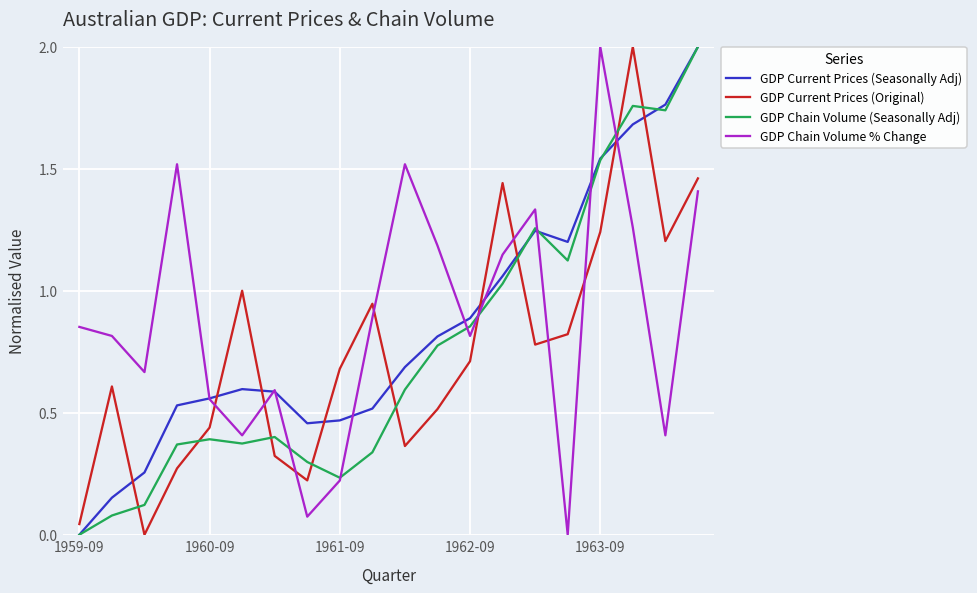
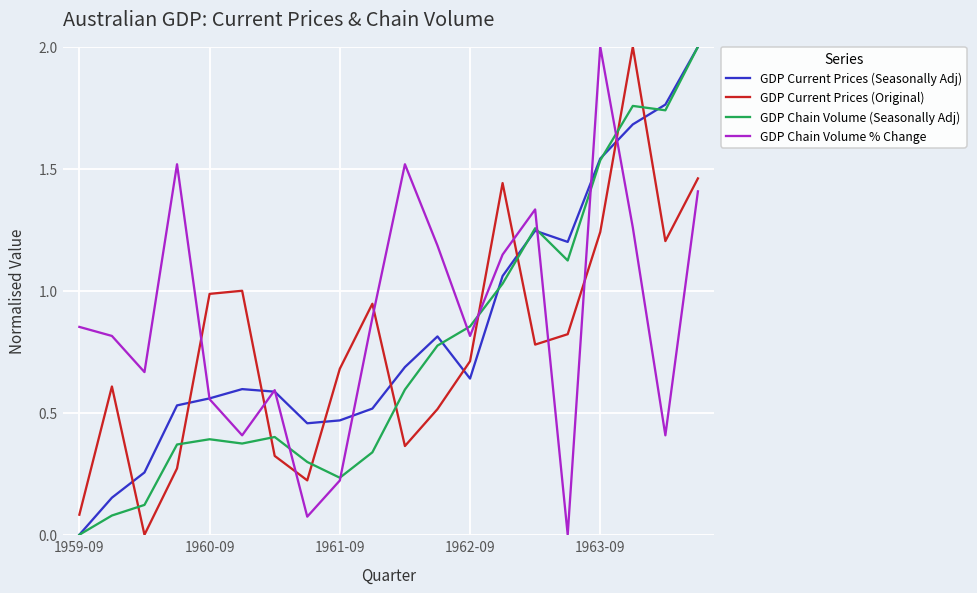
GDP Current Prices (Original), 1959-09: 0.04 -> 0.08
GDP Current Prices (Original), 1960-09: 0.44 -> 0.99
GDP Current Prices (Seasonally Adj), 1962-09: 0.89 -> 0.64
